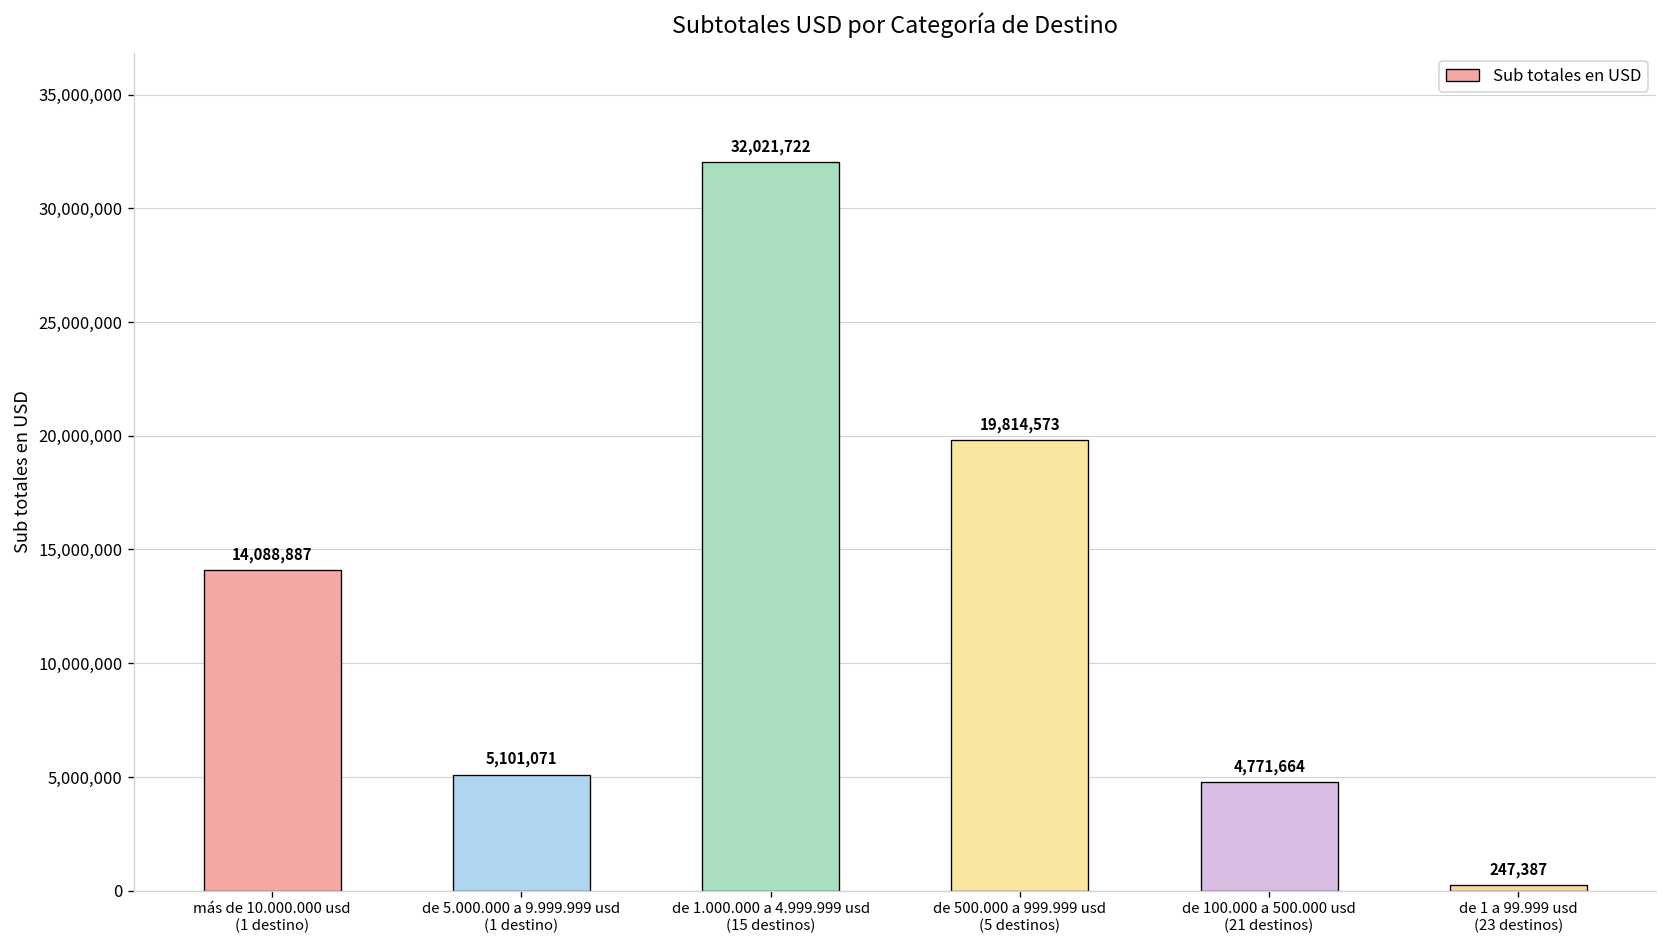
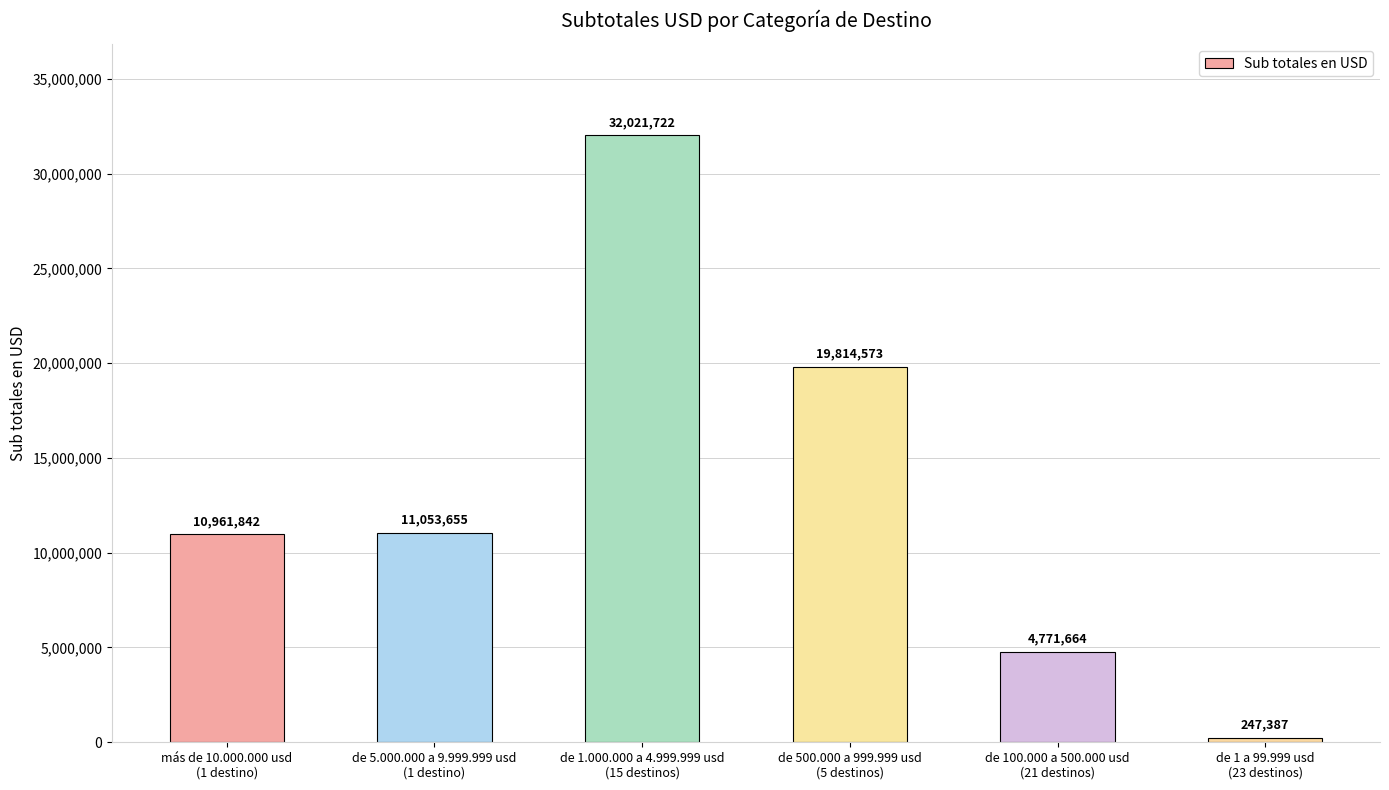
más de 10.000.000 usd (1 destino): 14,088,887 -> 10,961,842
de 5.000.000 a 9.999.999 usd (1 destino): 5,101,071 -> 11,053,655
